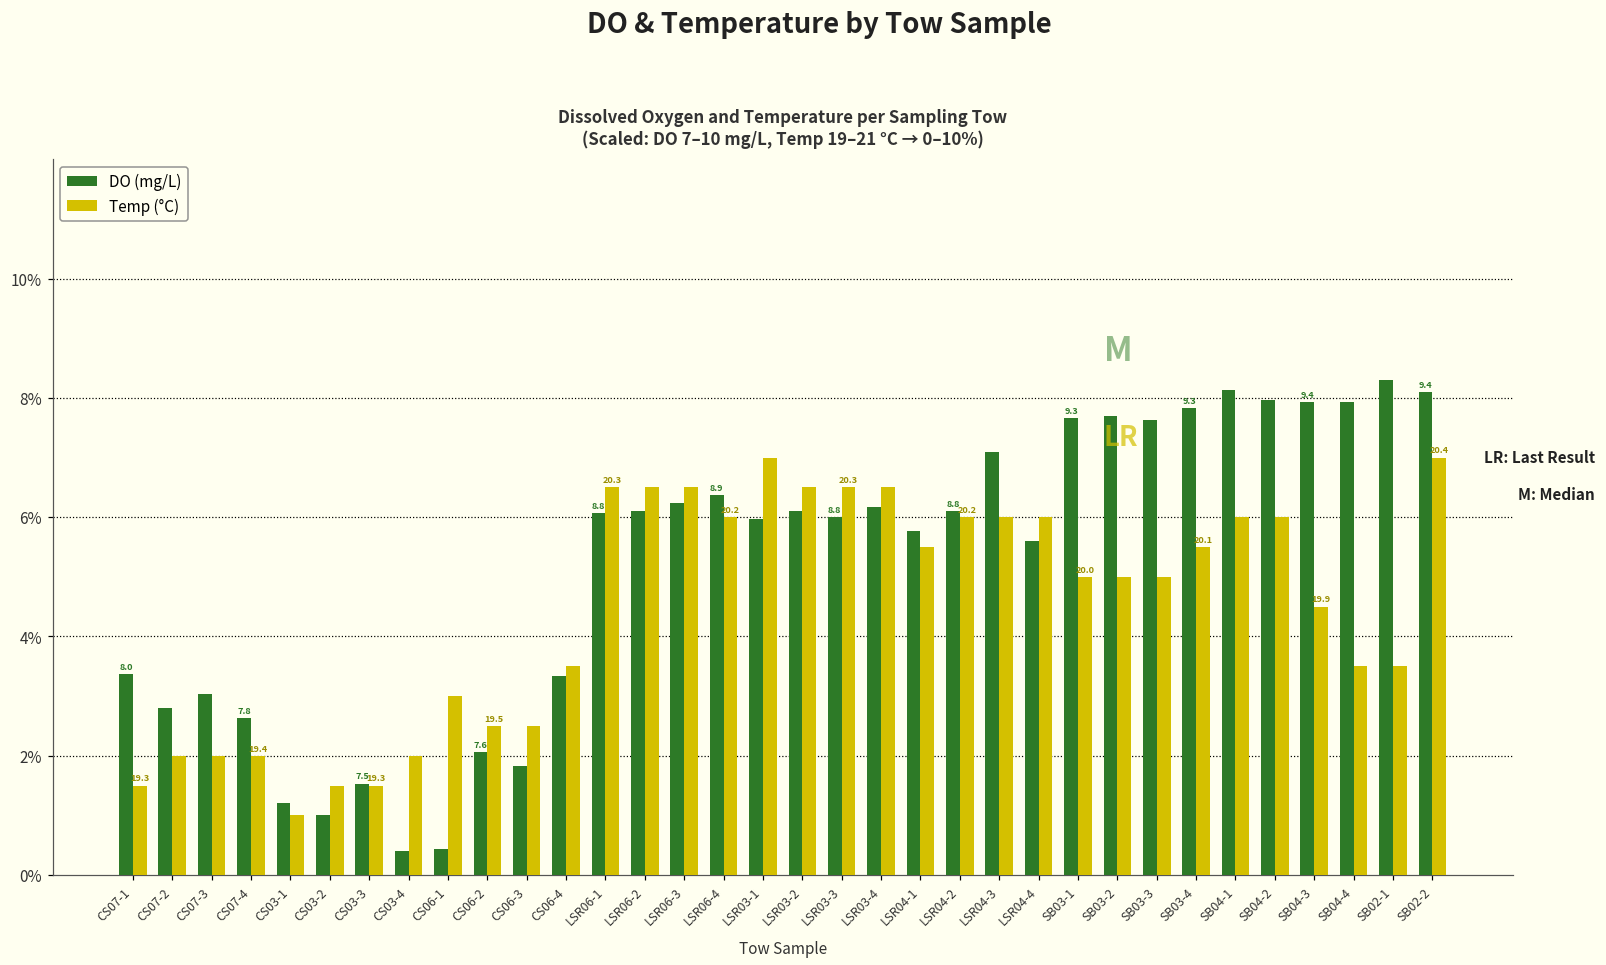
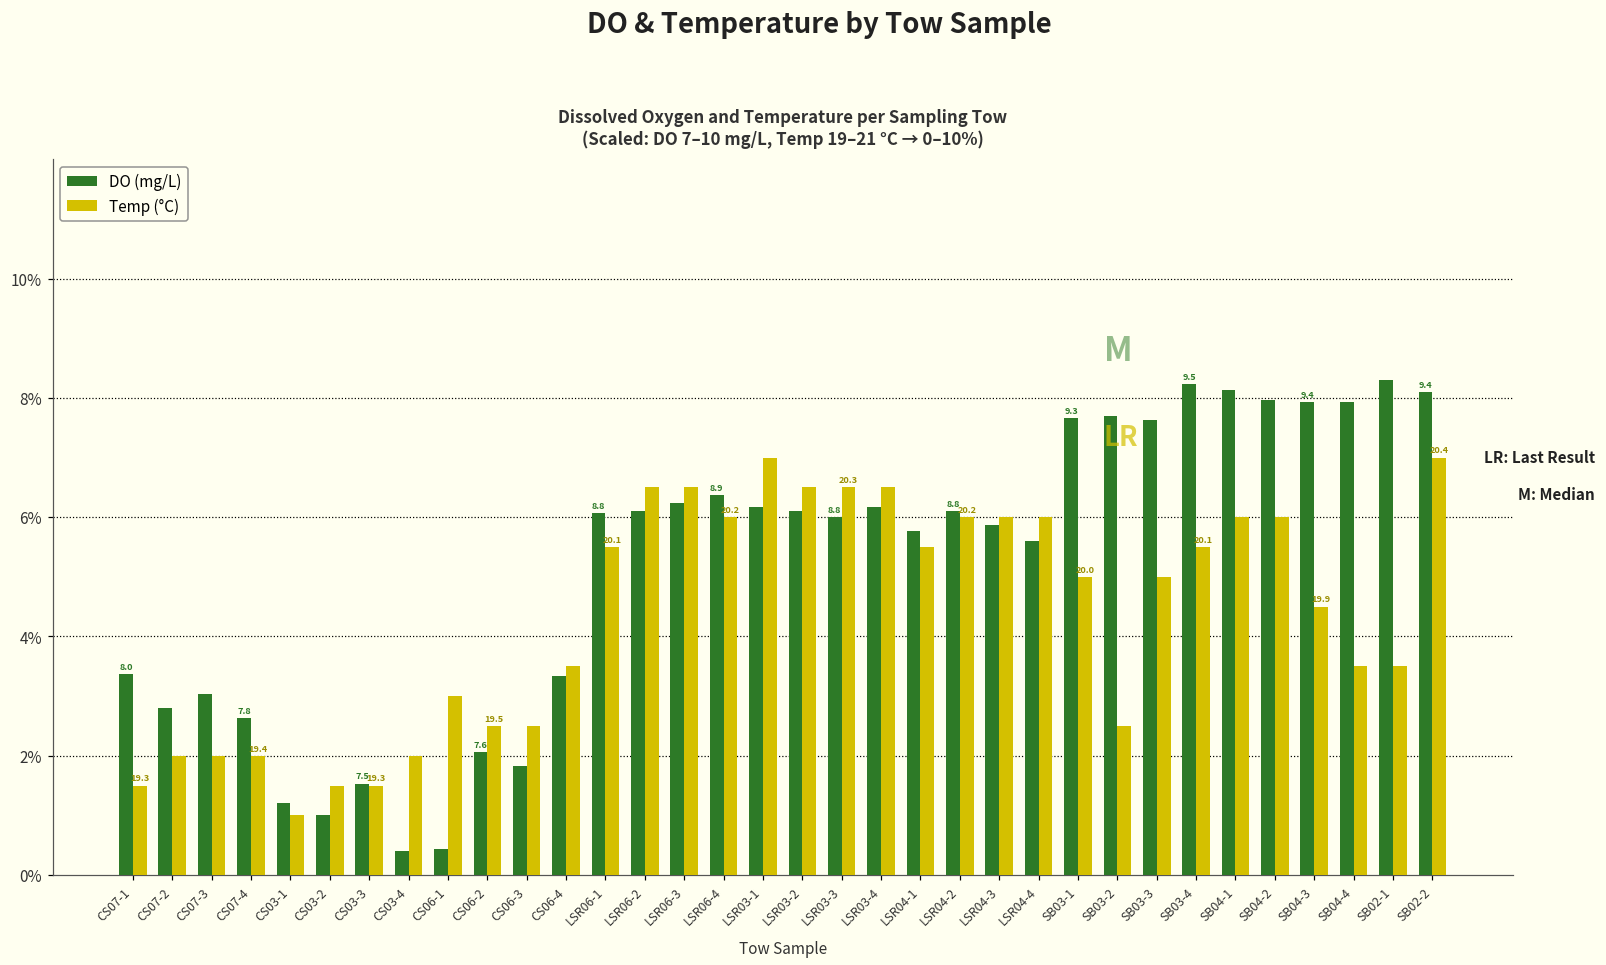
Temp (°C), LSR06-1: 20.3 -> 20.1
DO (mg/L), LSR03-1: 6.0% -> 6.2%
DO (mg/L), LSR04-3: 7.1% -> 5.9%
Temp (°C), SB03-2: 5.0% -> 2.5%
DO (mg/L), SB03-4: 9.3 -> 9.5
